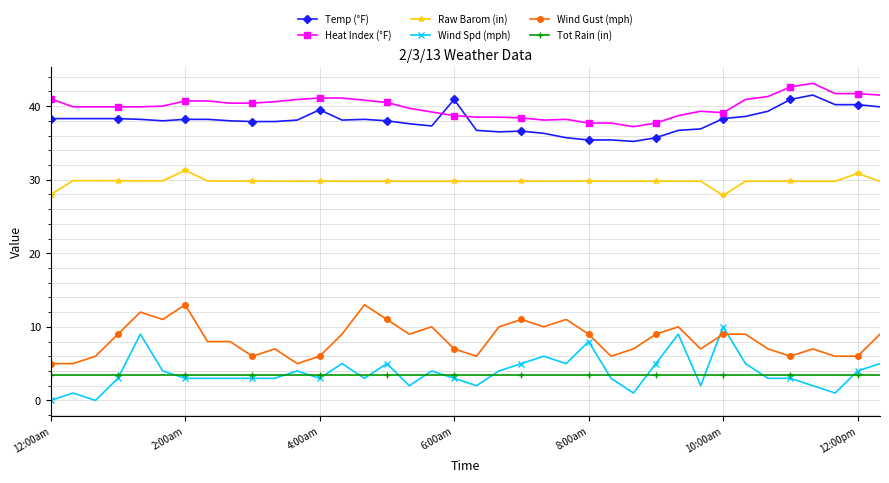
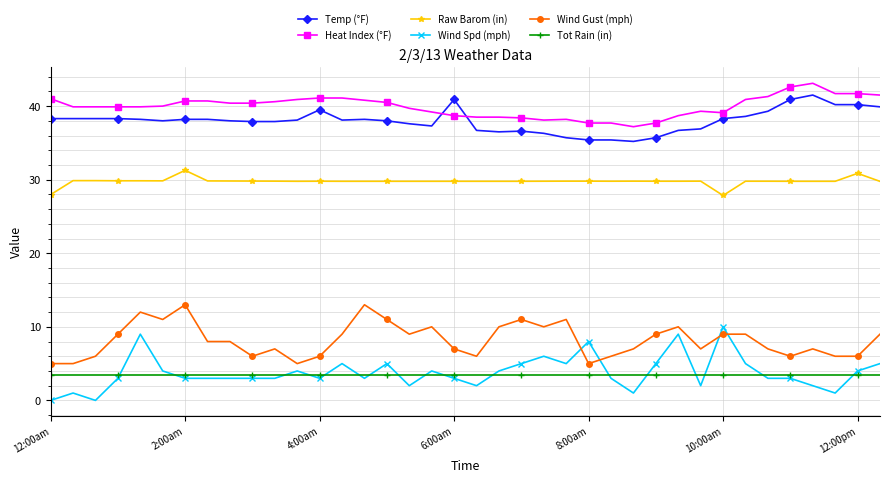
Wind Gust (mph), 8:00am: 9 -> 5
